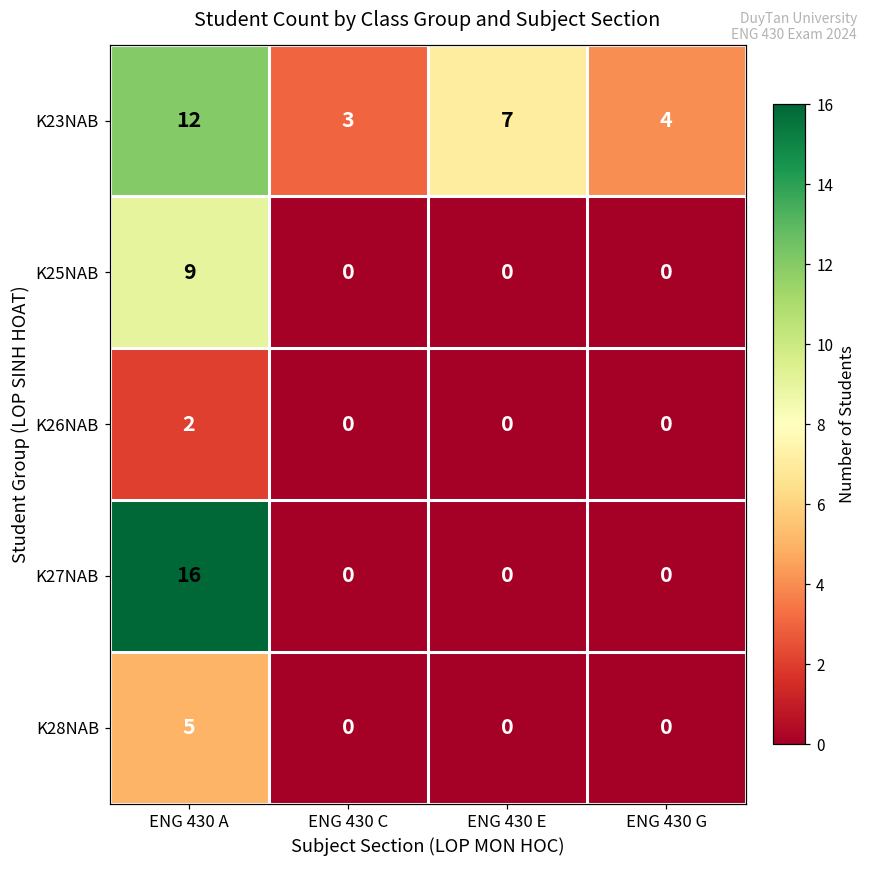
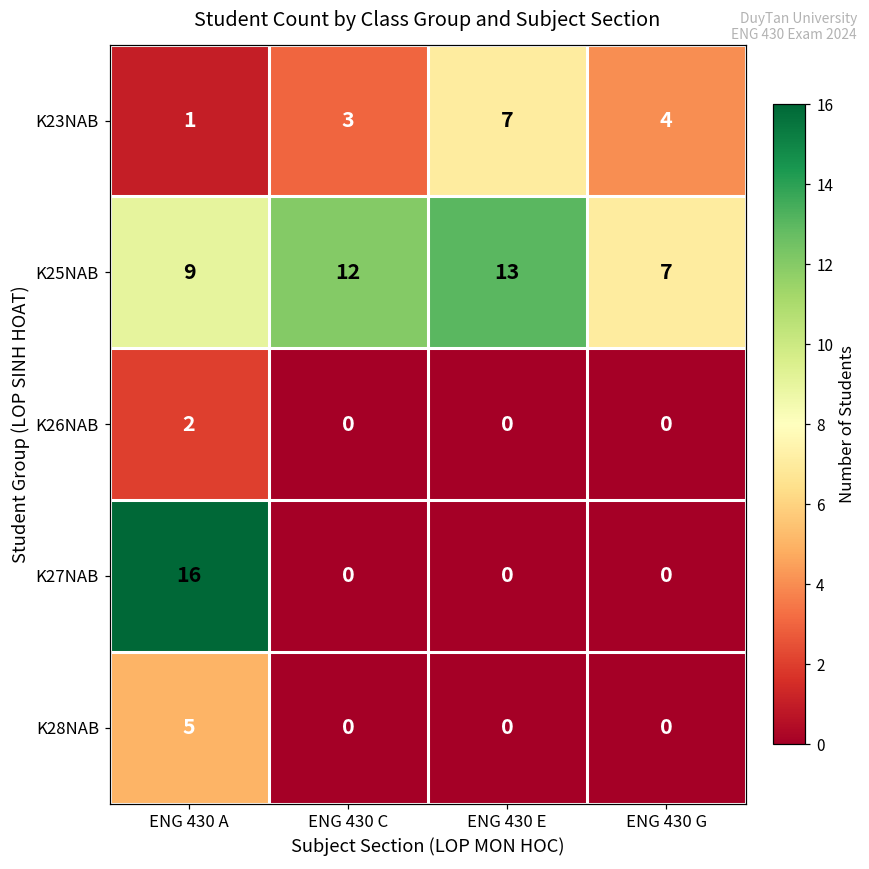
K23NAB, ENG 430 A: 12 -> 1
K25NAB, ENG 430 C: 0 -> 12
K25NAB, ENG 430 E: 0 -> 13
K25NAB, ENG 430 G: 0 -> 7
